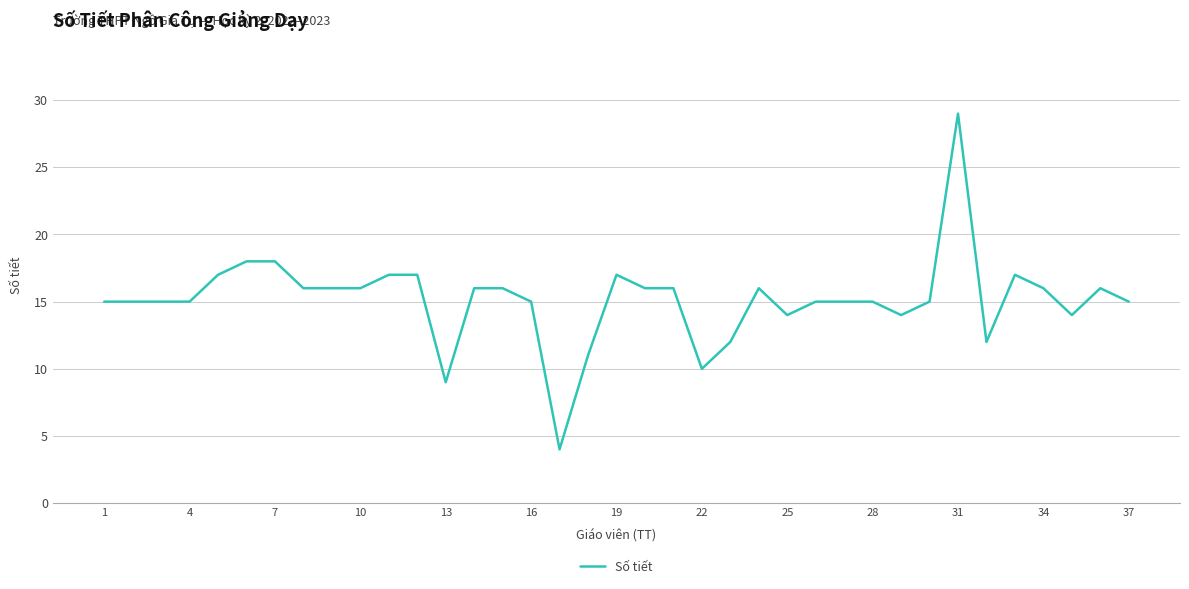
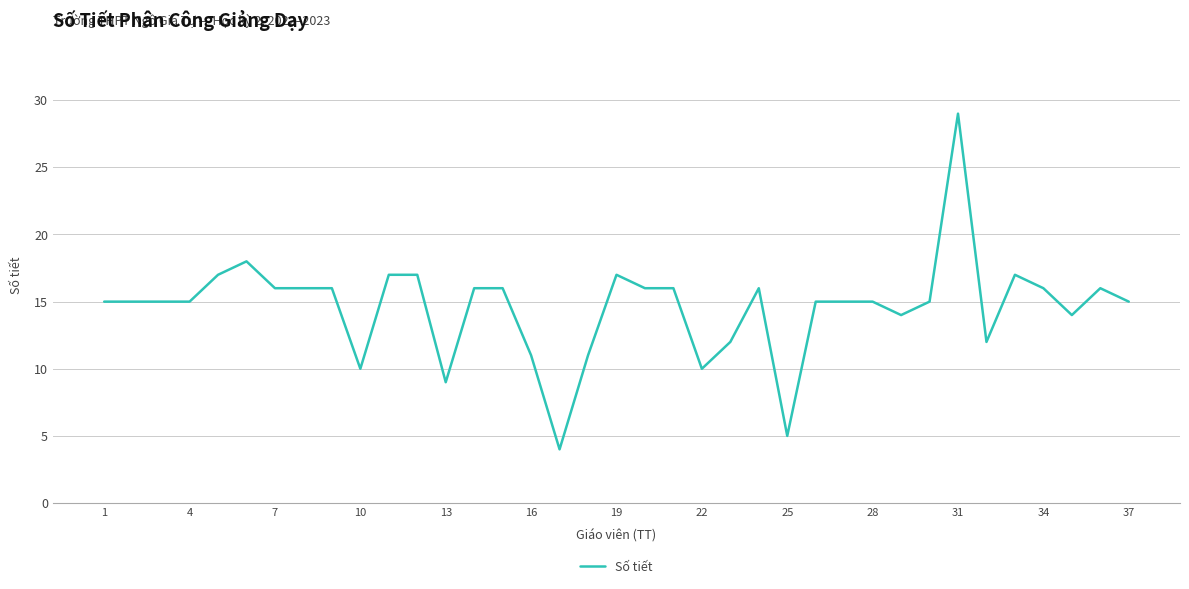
7: 18 -> 16
10: 16 -> 10
16: 15 -> 11
25: 14 -> 5
